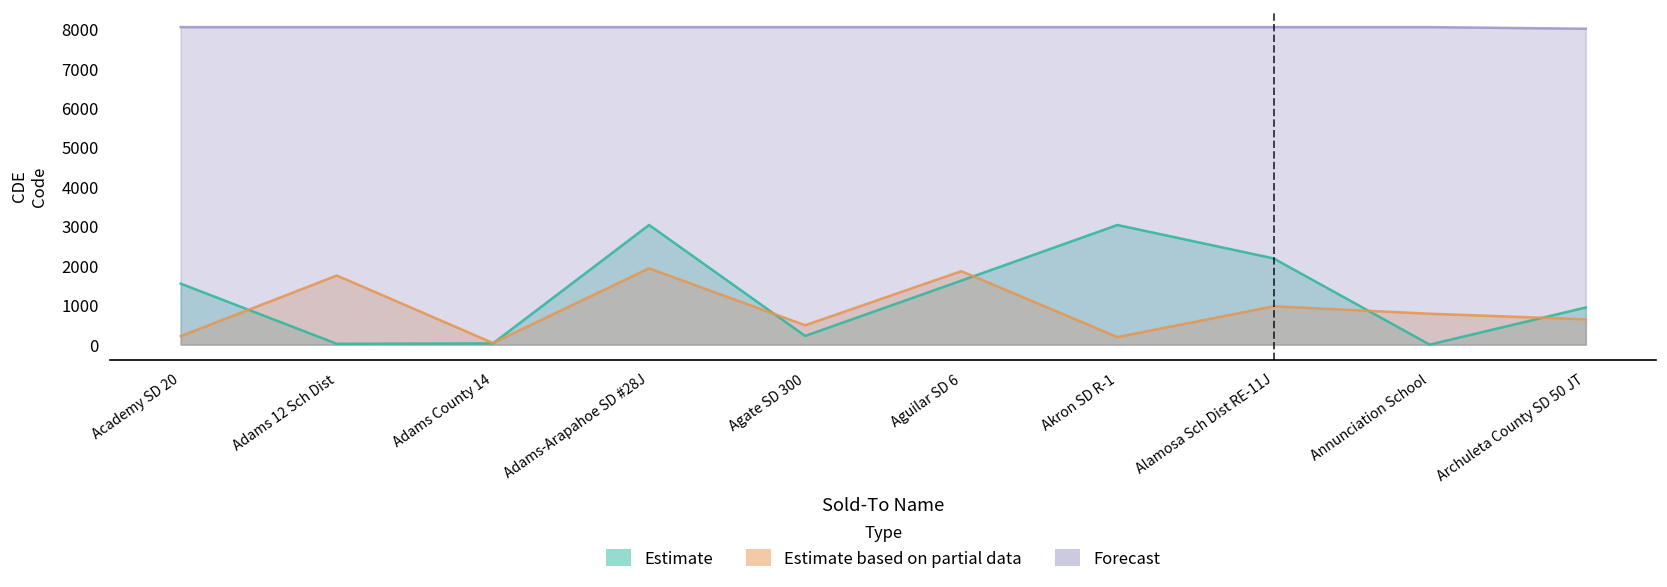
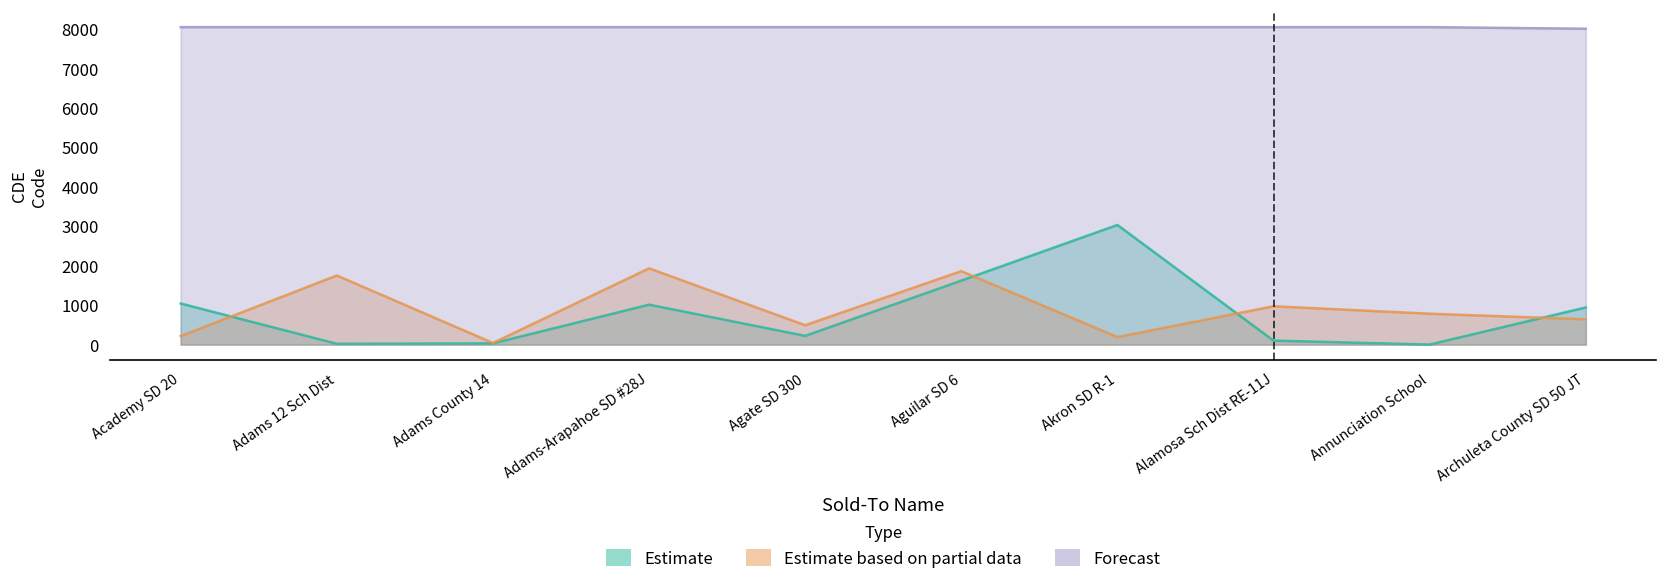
Estimate, Academy SD 20: 1500 -> 1000
Estimate, Adams-Arapahoe SD #28J: 3000 -> 1000
Estimate, Alamosa Sch Dist RE-11J: 2200 -> 100
